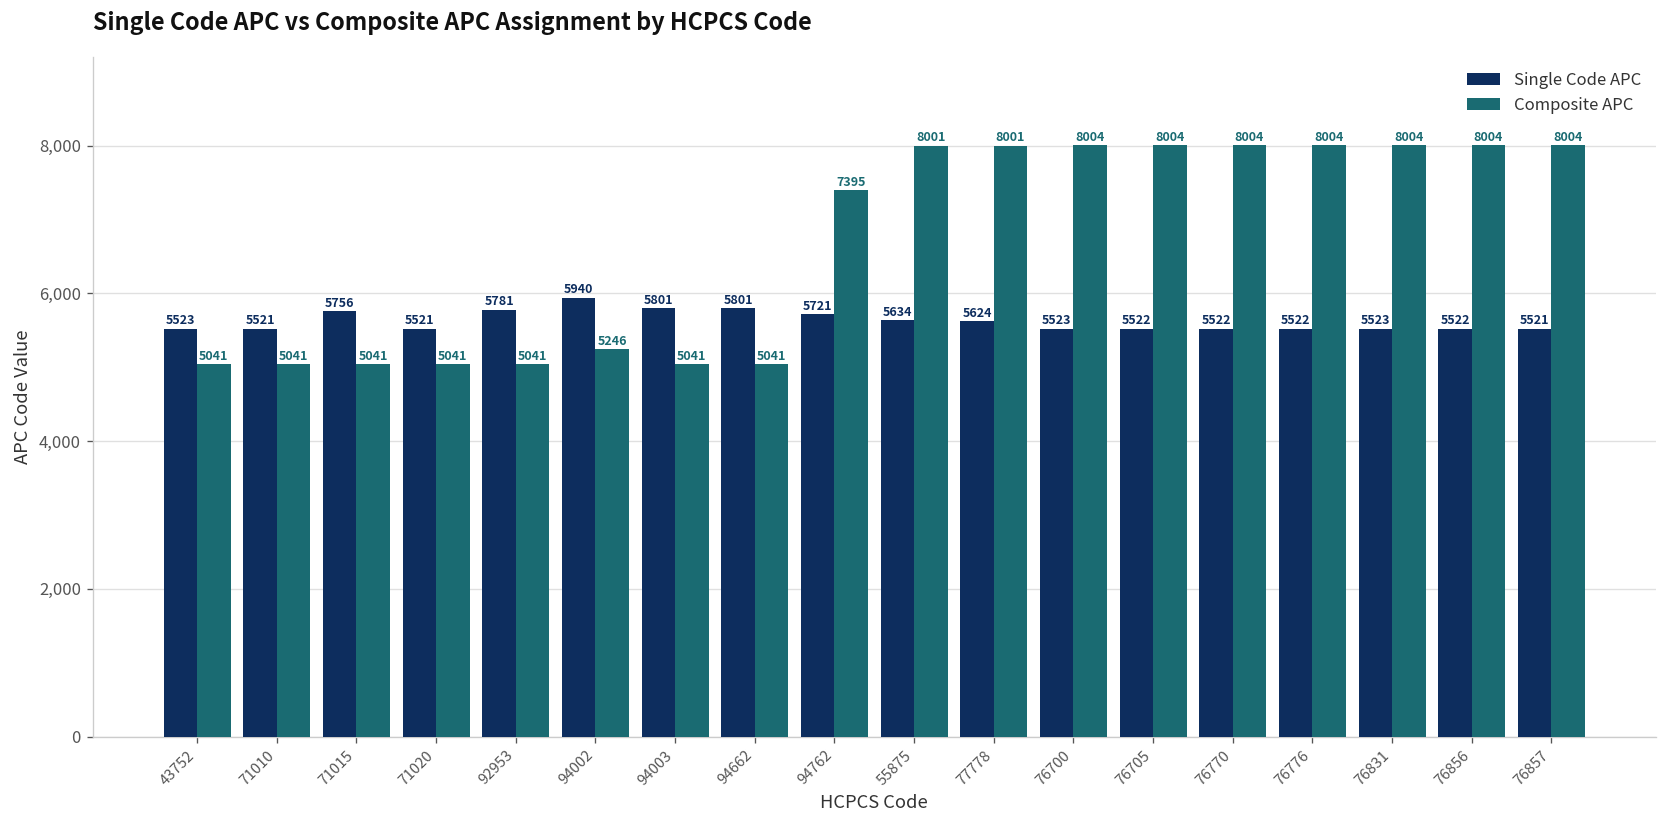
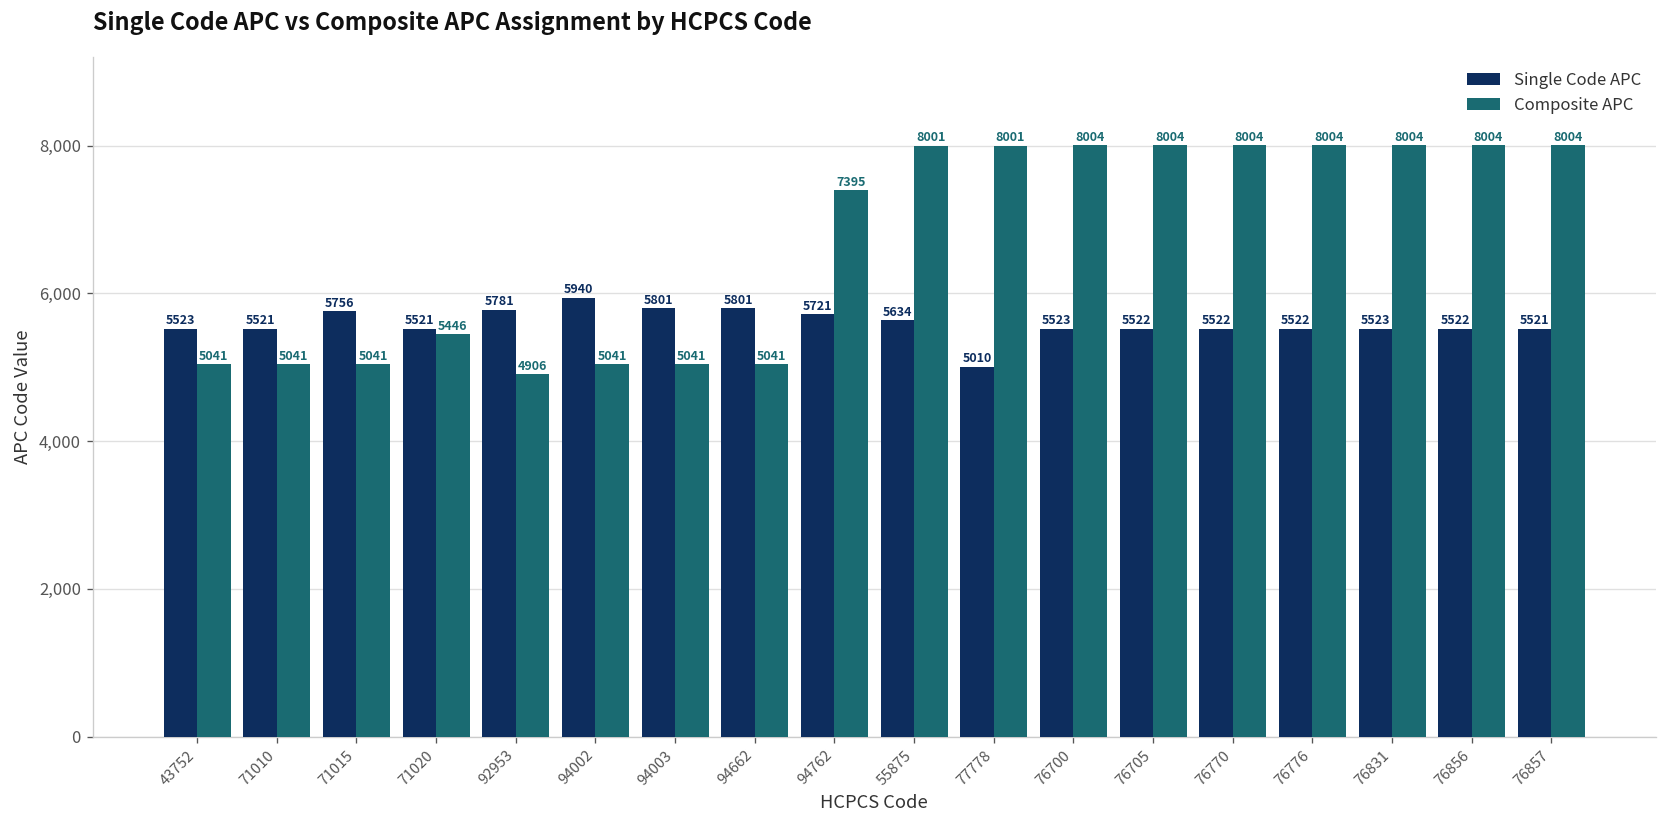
Composite APC, 71020: 5041 -> 5446
Composite APC, 92953: 5041 -> 4906
Composite APC, 94002: 5246 -> 5041
Single Code APC, 77778: 5624 -> 5010
